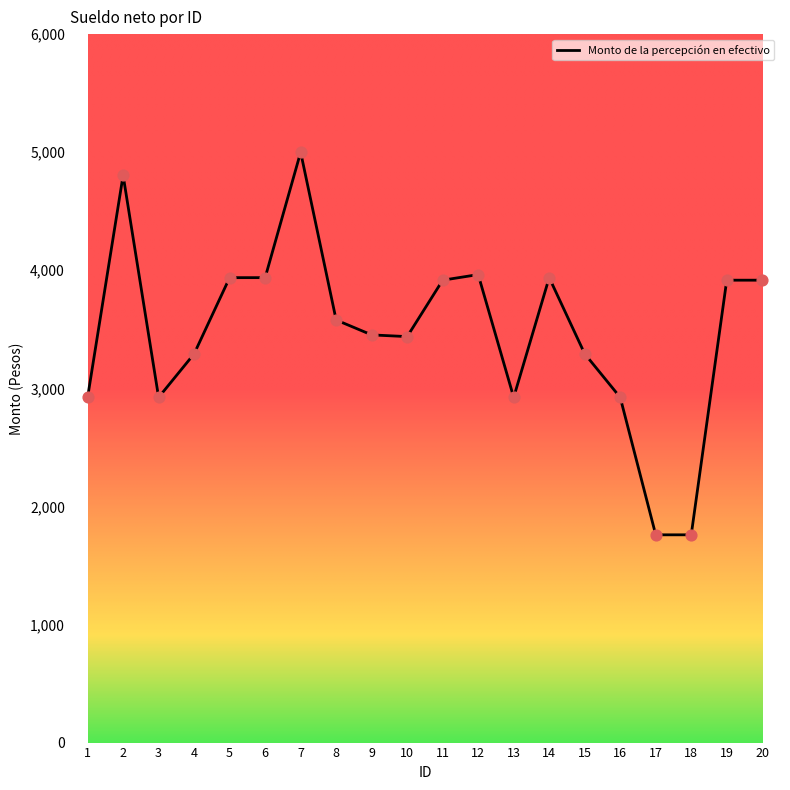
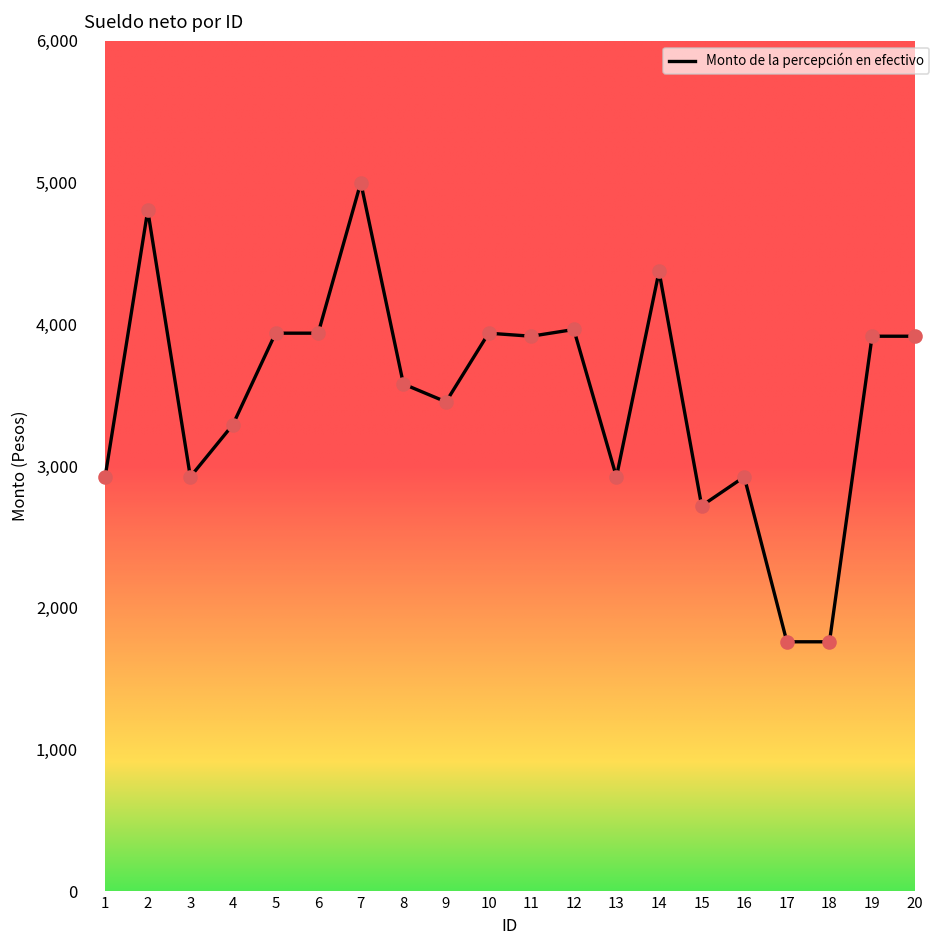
10: 3,440 -> 3,940
14: 3,940 -> 4,370
15: 3,290 -> 2,720
